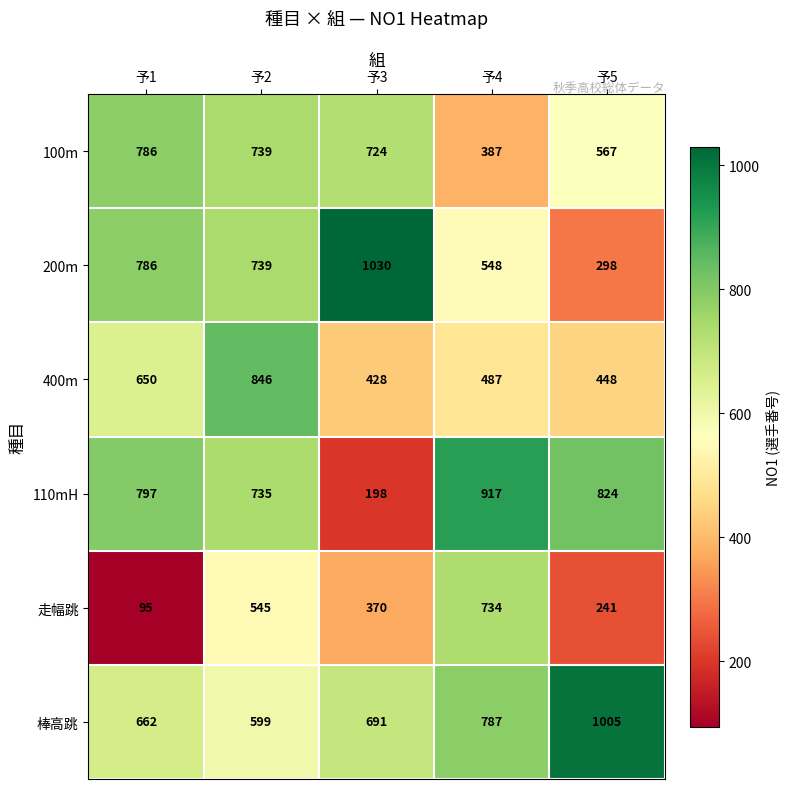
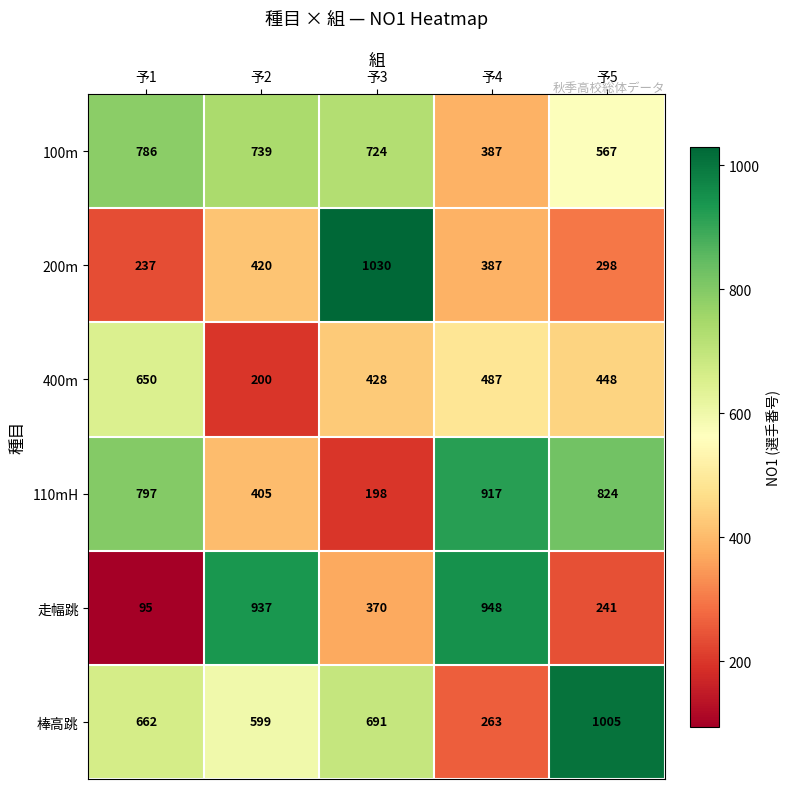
200m, 予1: 786 -> 237
200m, 予2: 739 -> 420
200m, 予4: 548 -> 387
400m, 予2: 846 -> 200
110mH, 予2: 735 -> 405
走幅跳, 予2: 545 -> 937
走幅跳, 予4: 734 -> 948
棒高跳, 予4: 787 -> 263
